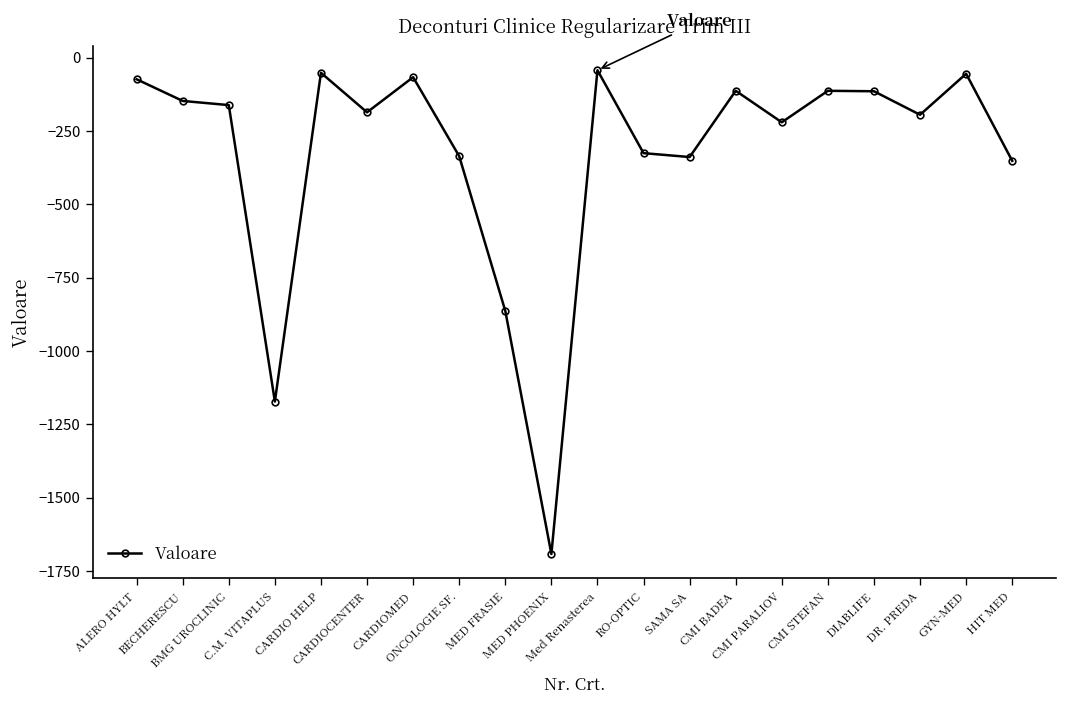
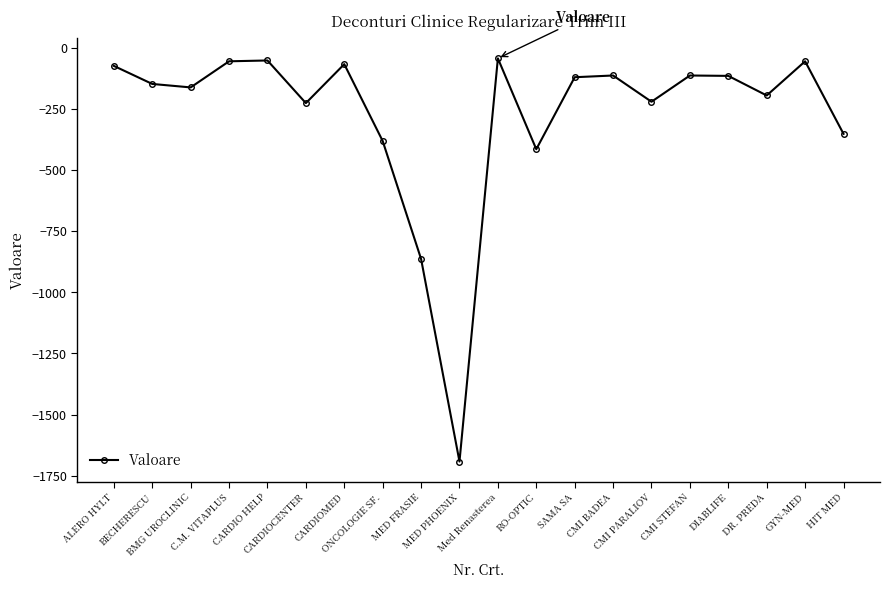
C.M. VITAPLUS: -1170 -> -60
CARDIOCENTER: -190 -> -230
ONCOLOGIE SF.: -340 -> -380
RO-OPTIC: -330 -> -410
SAMA SA: -340 -> -120
